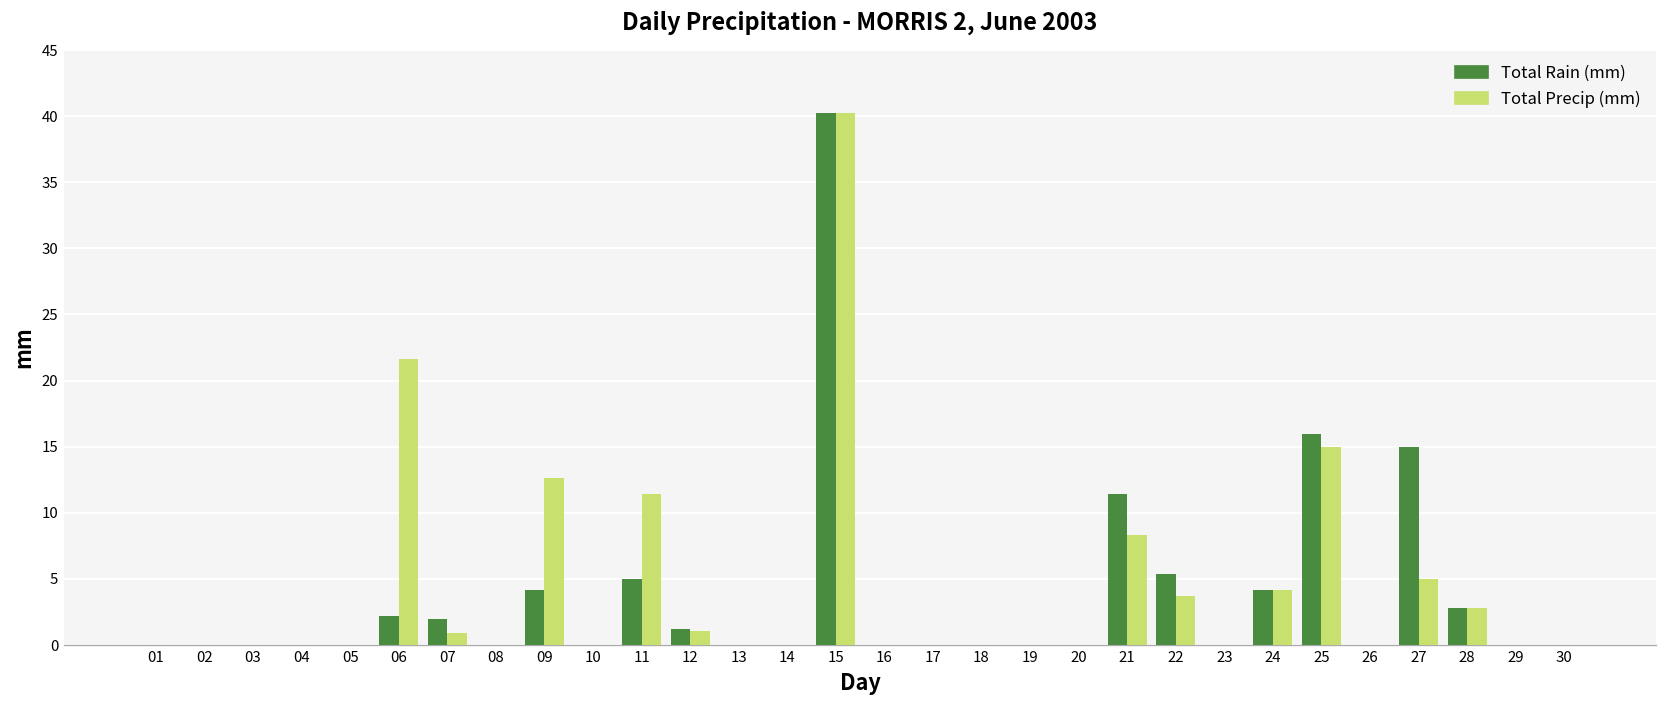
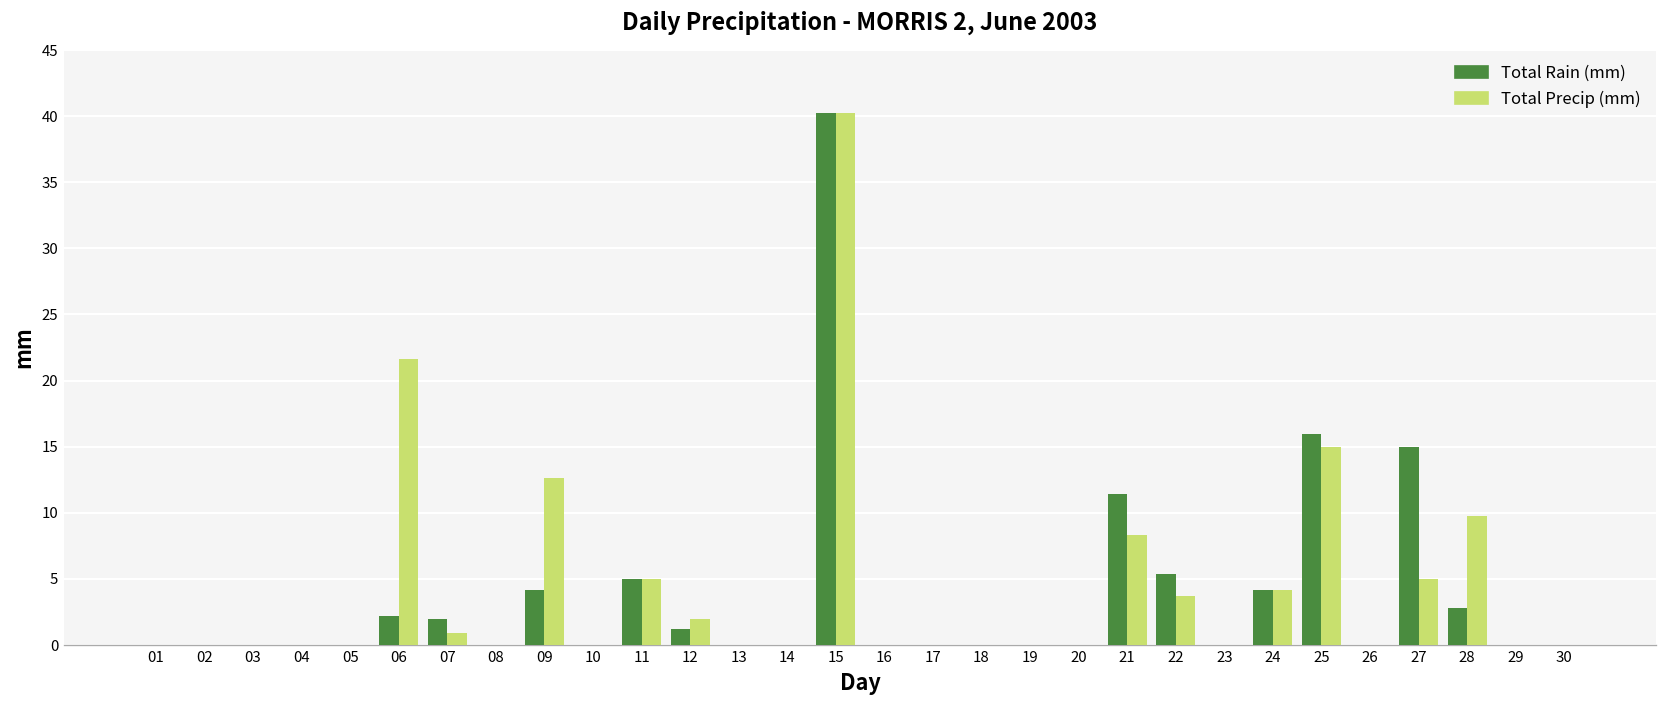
Total Precip (mm), 11: 11.4 -> 5.0
Total Precip (mm), 12: 1.1 -> 2.0
Total Precip (mm), 28: 2.8 -> 9.8
